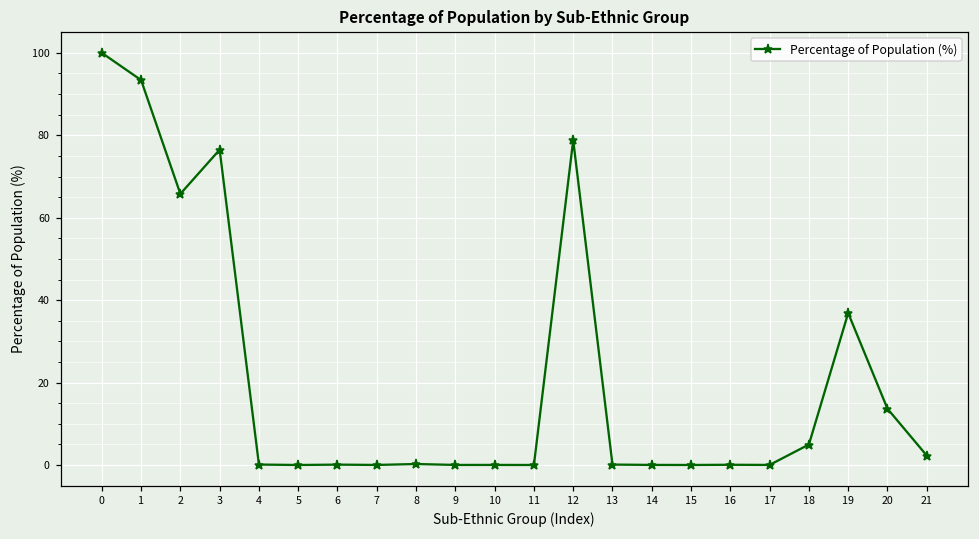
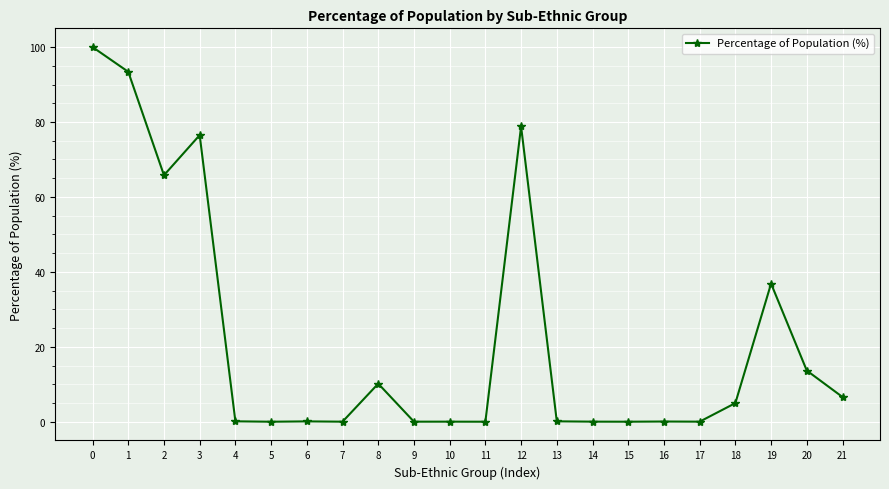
8: 0 -> 10
21: 2 -> 7
